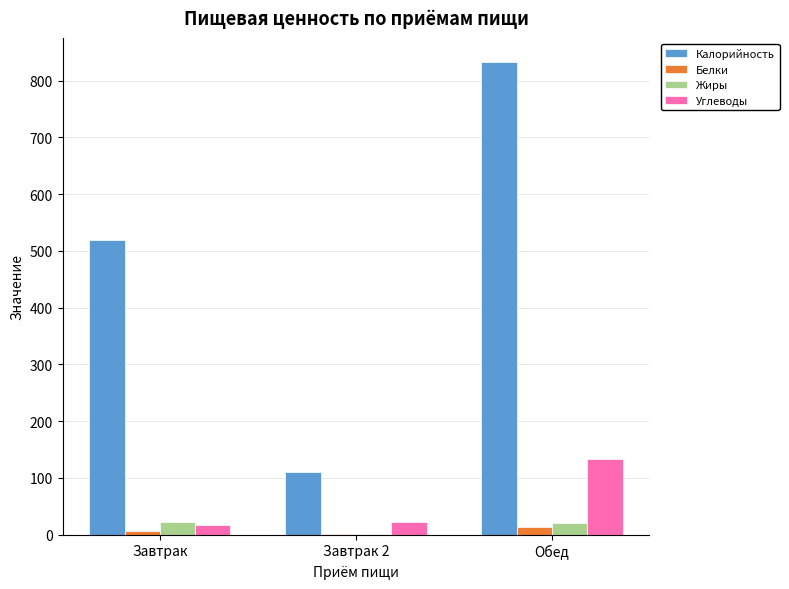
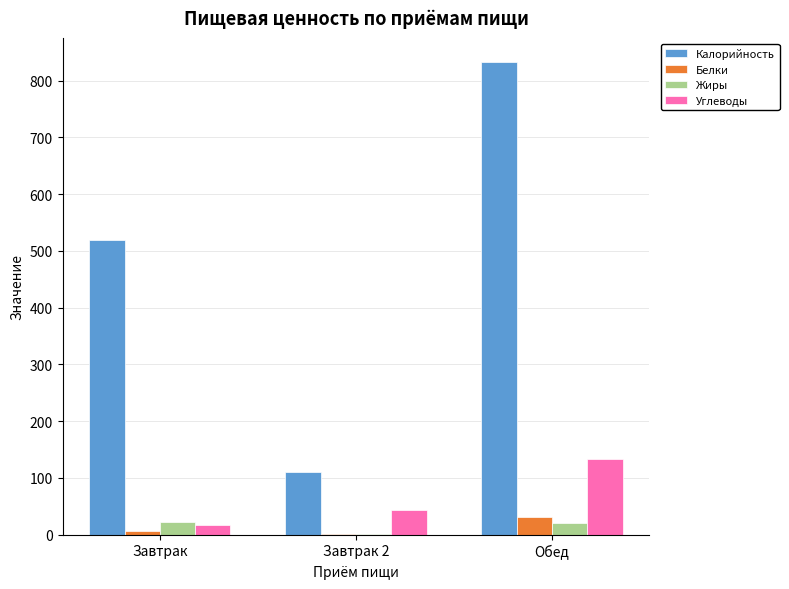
Углеводы, Завтрак 2: 20 -> 40
Белки, Обед: 10 -> 30
